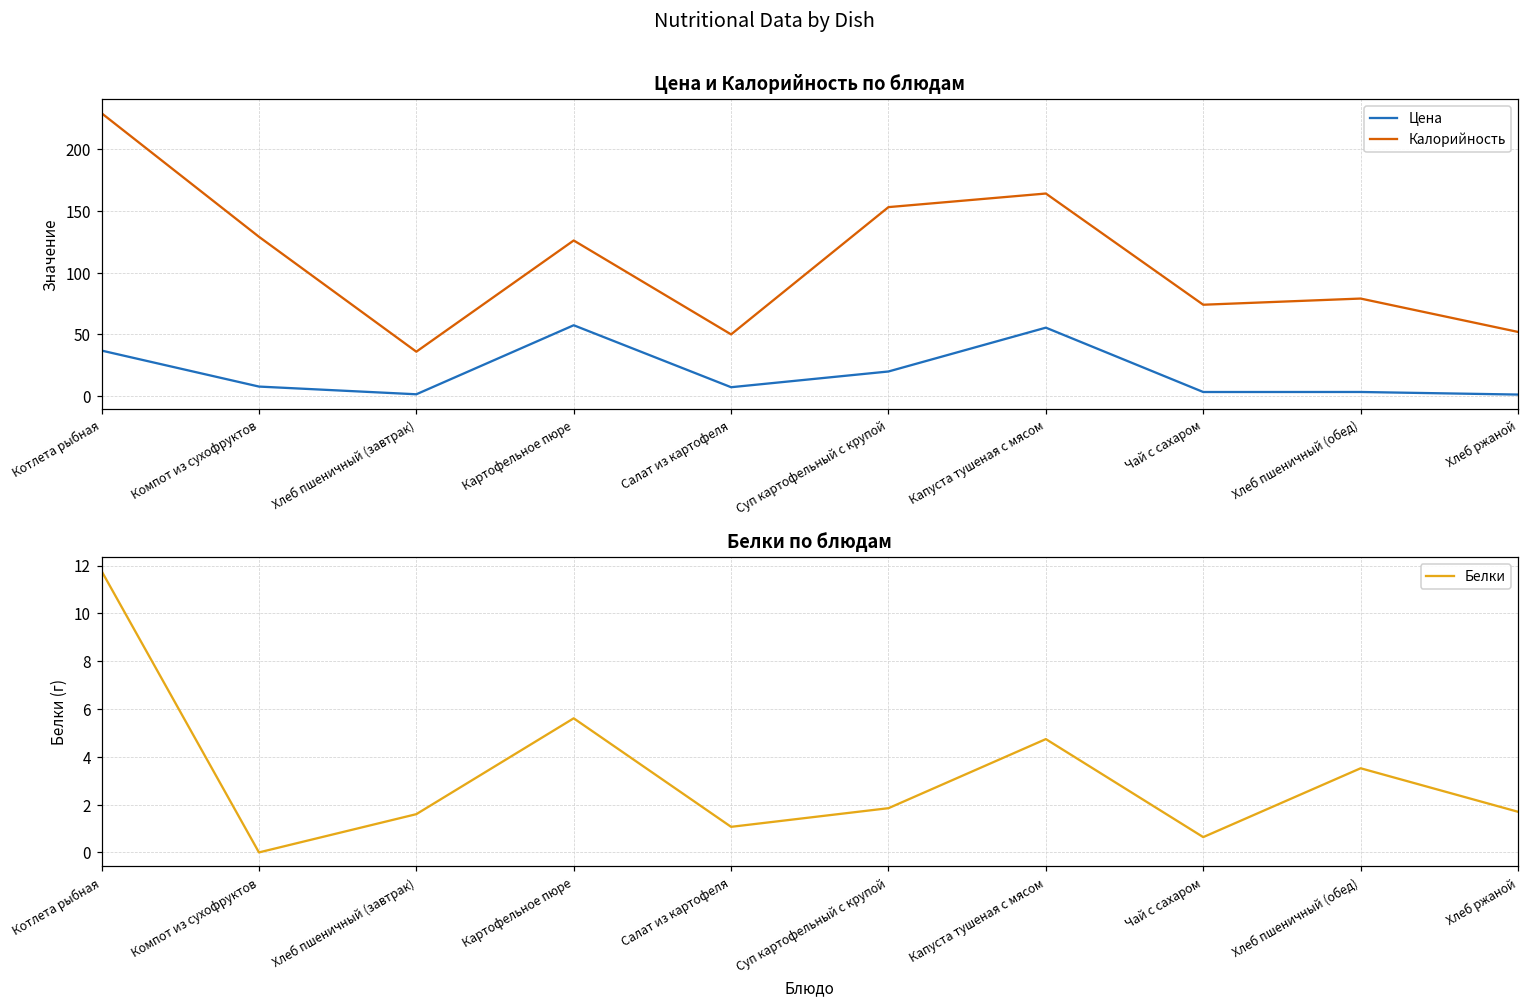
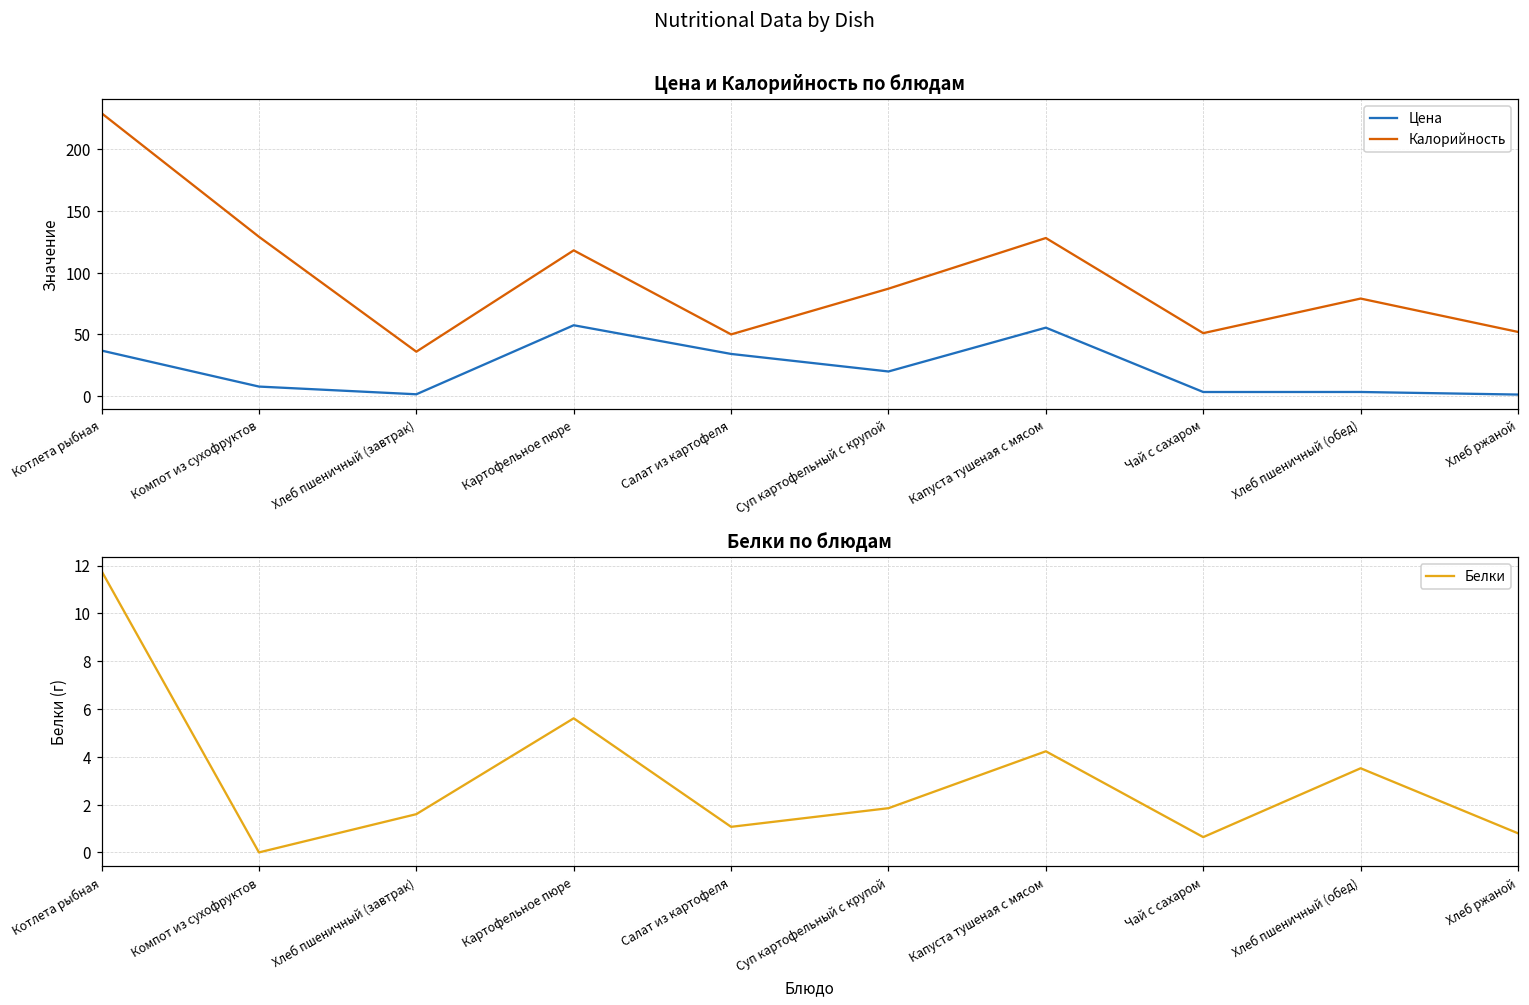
Цена и Калорийность по блюдам, Калорийность, Картофельное пюре: 126 -> 118
Цена и Калорийность по блюдам, Цена, Салат из картофеля: 7 -> 34
Цена и Калорийность по блюдам, Калорийность, Суп картофельный с крупой: 153 -> 87
Цена и Калорийность по блюдам, Калорийность, Капуста тушеная с мясом: 164 -> 128
Цена и Калорийность по блюдам, Калорийность, Чай с сахаром: 74 -> 51
Белки по блюдам, Капуста тушеная с мясом: 4.7 -> 4.2
Белки по блюдам, Хлеб ржаной: 1.7 -> 0.8
